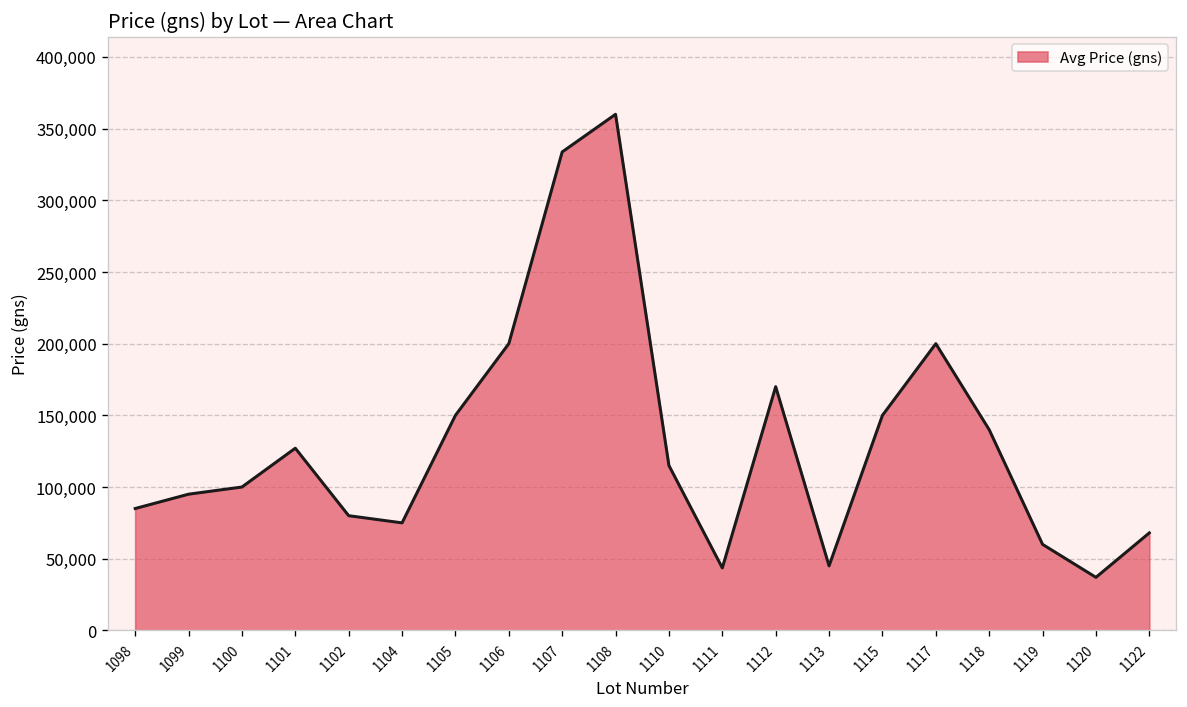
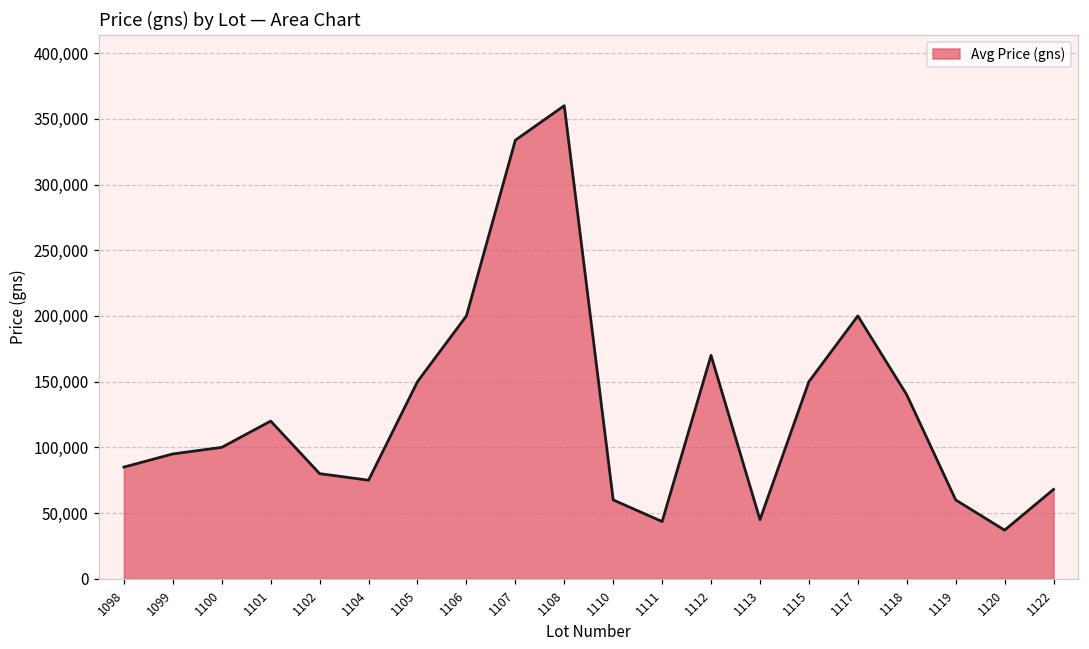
1101: 127,000 -> 120,000
1110: 115,000 -> 60,000
